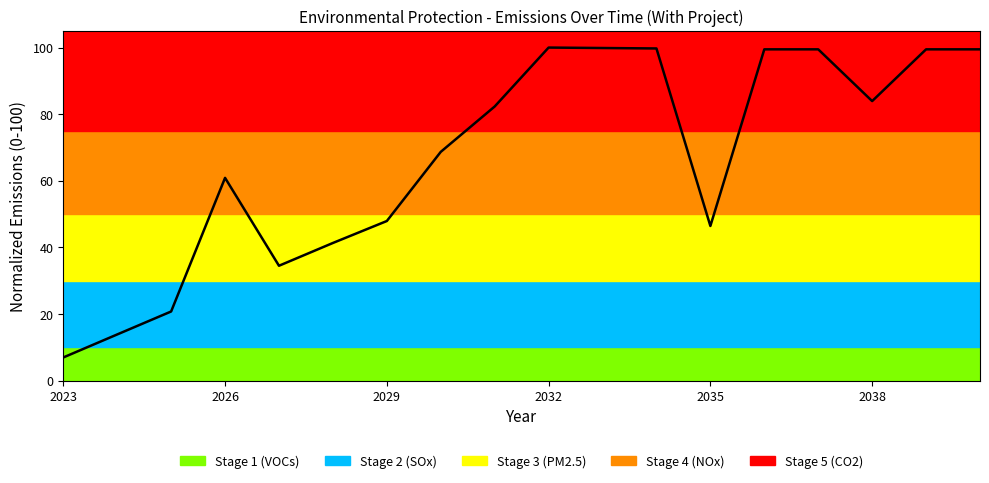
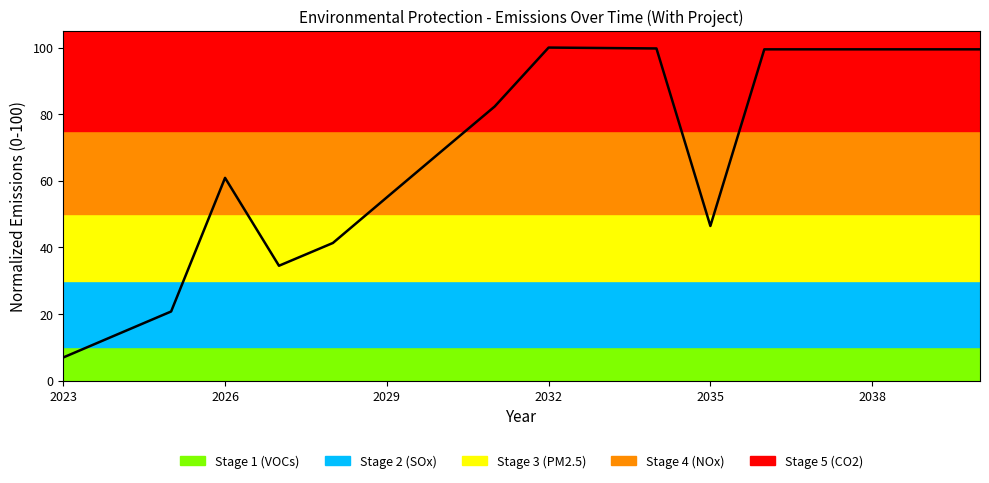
2029: 48 -> 55
2038: 84 -> 99
